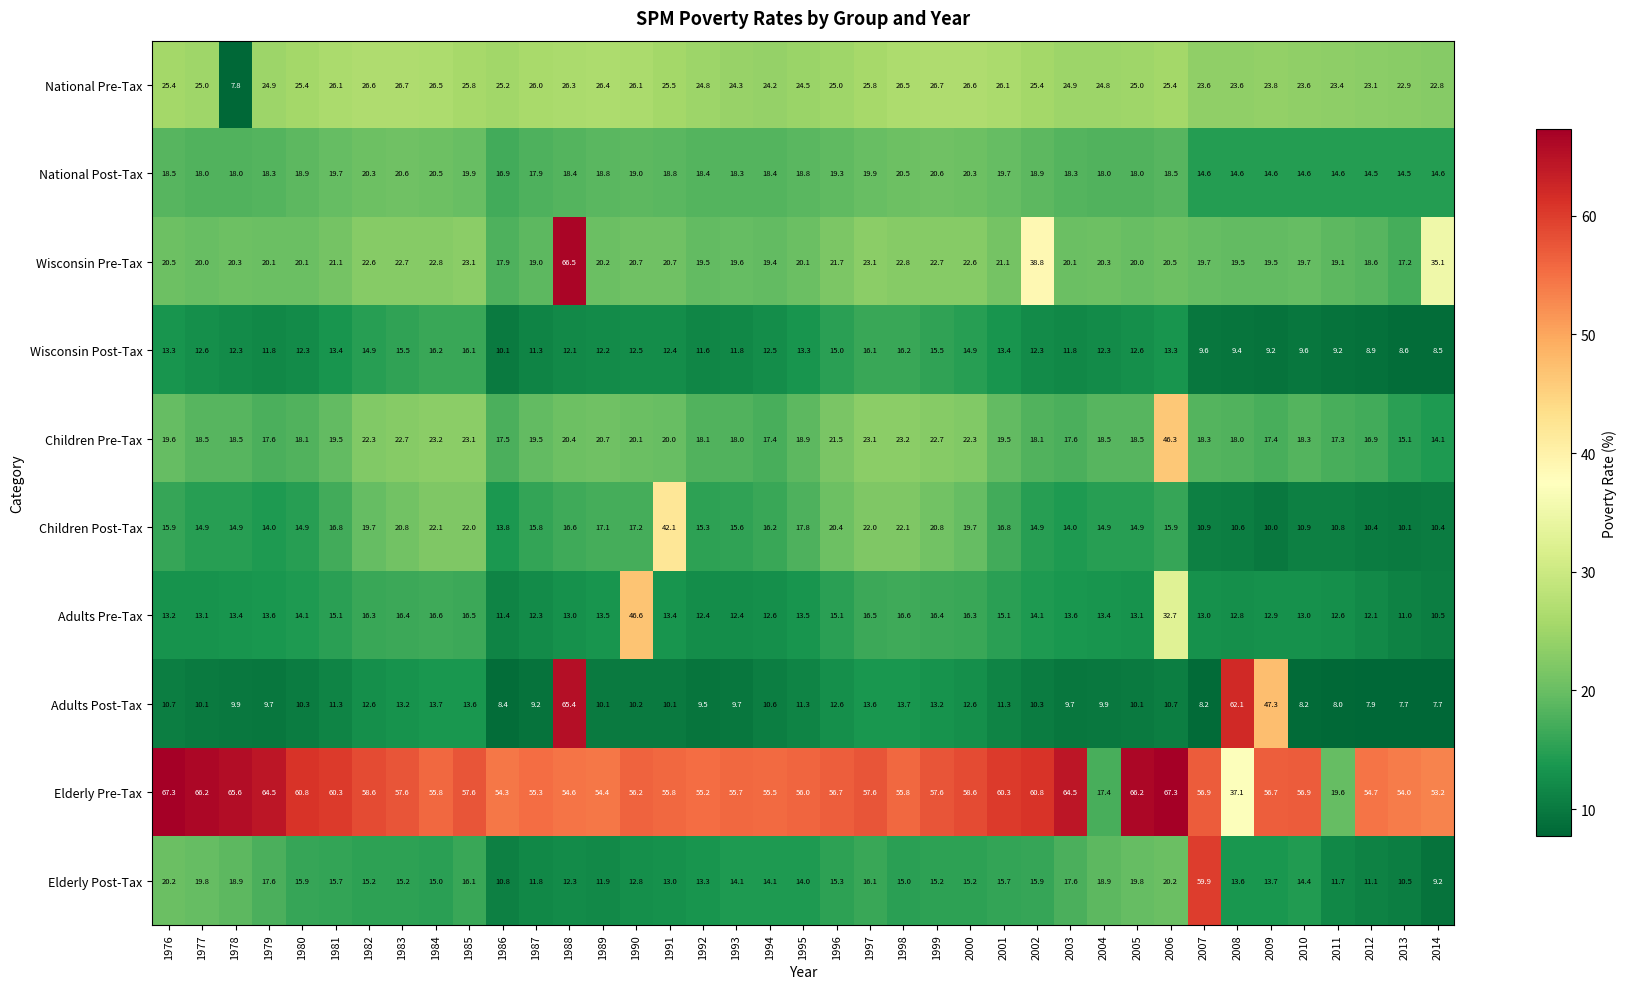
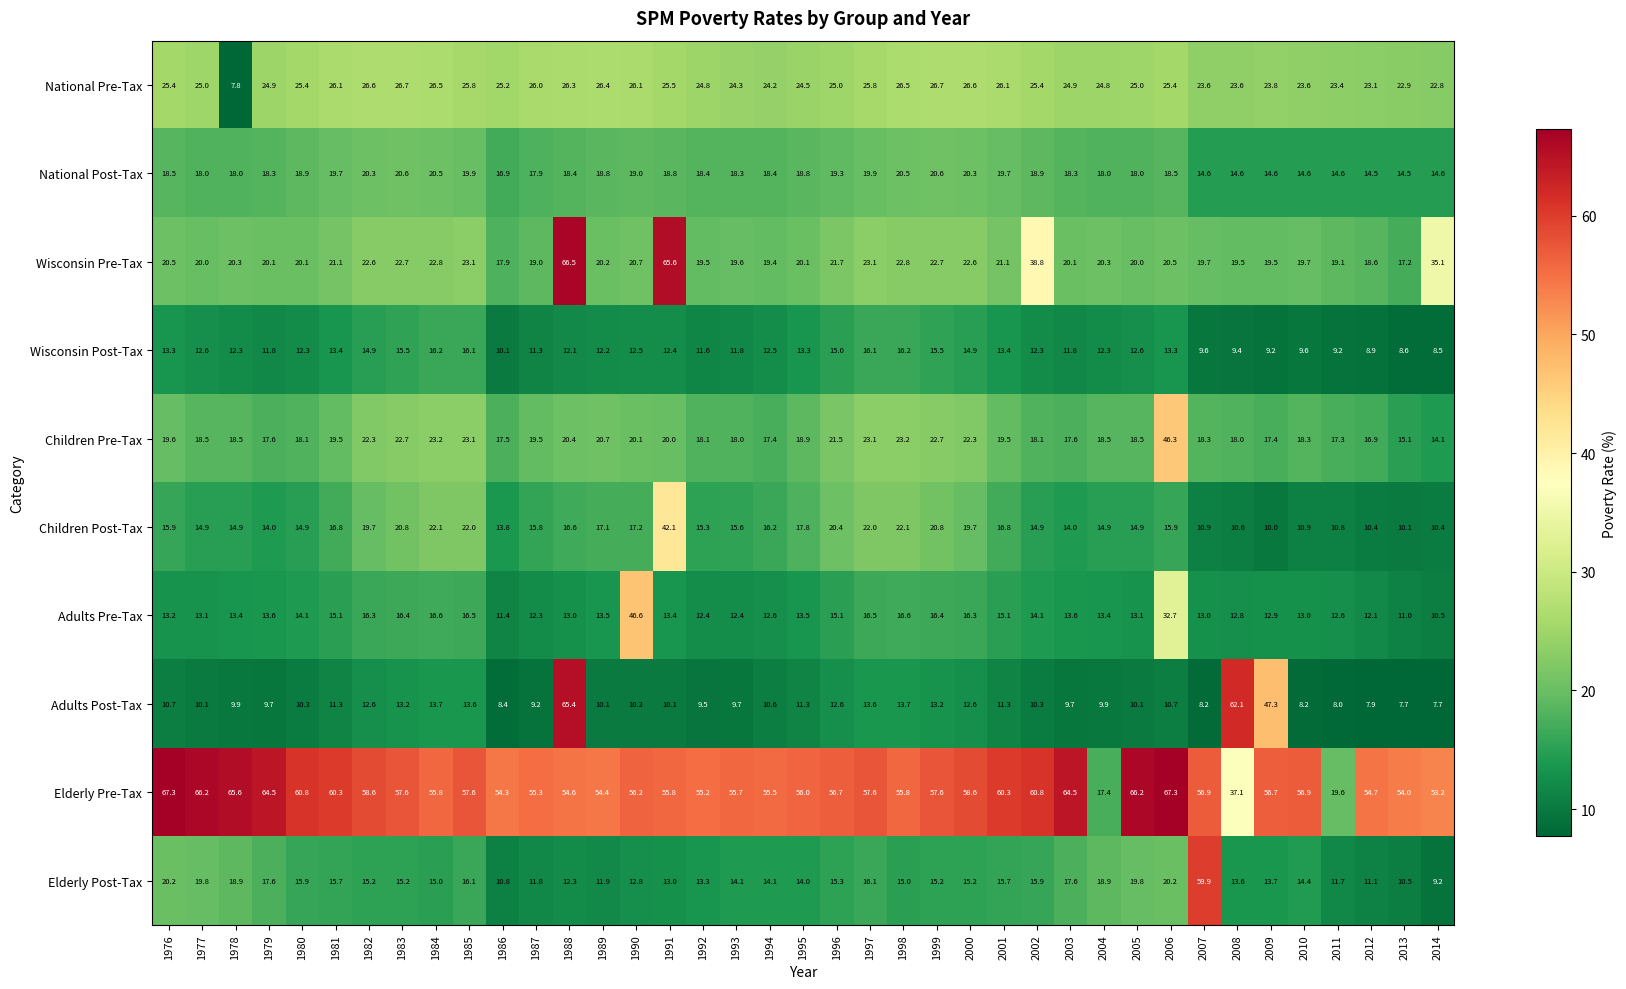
Wisconsin Pre-Tax, 1991: 20.7 -> 65.6
